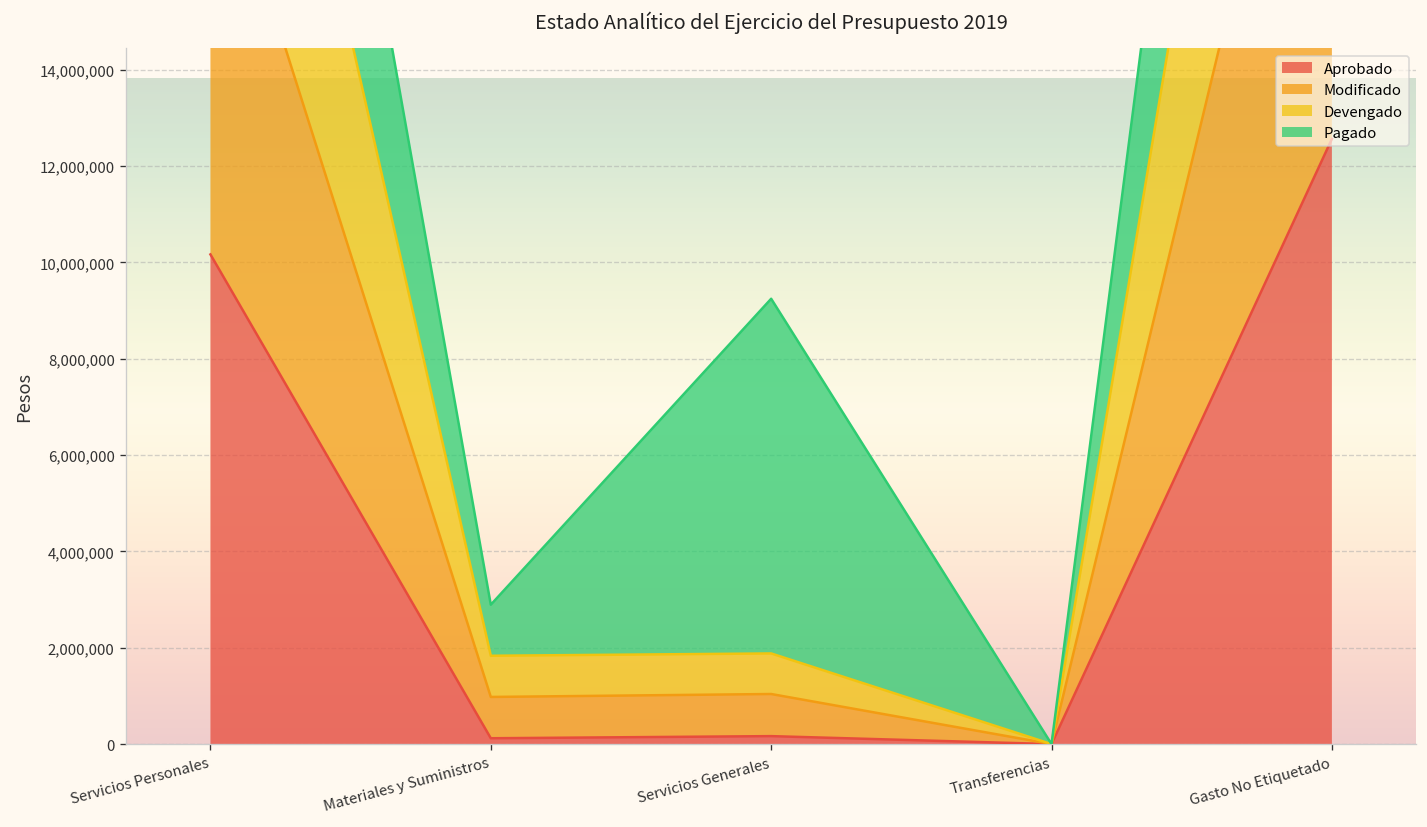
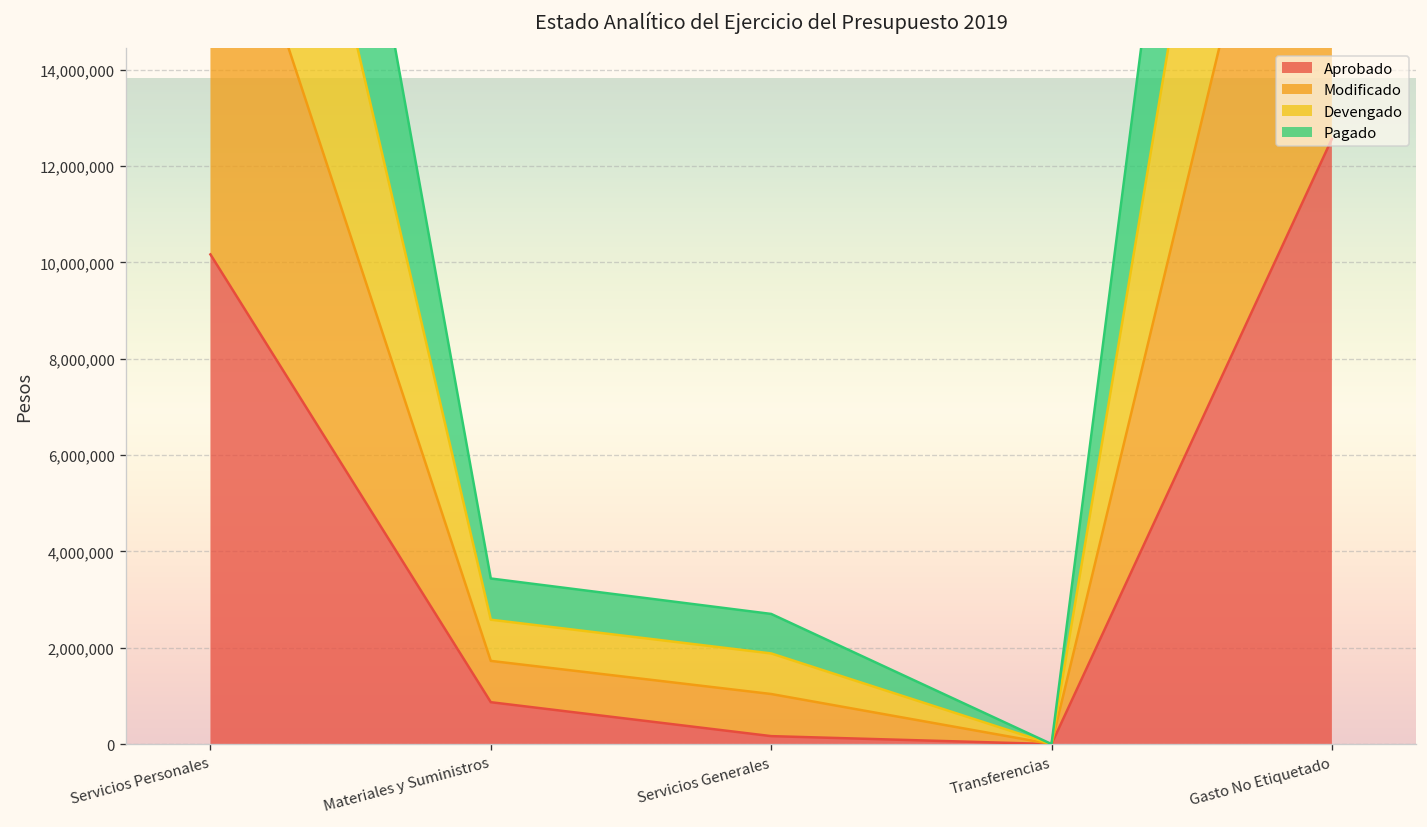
Aprobado, Materiales y Suministros: 100,000 -> 900,000
Pagado, Materiales y Suministros: 1,100,000 -> 900,000
Pagado, Servicios Generales: 7,400,000 -> 800,000
